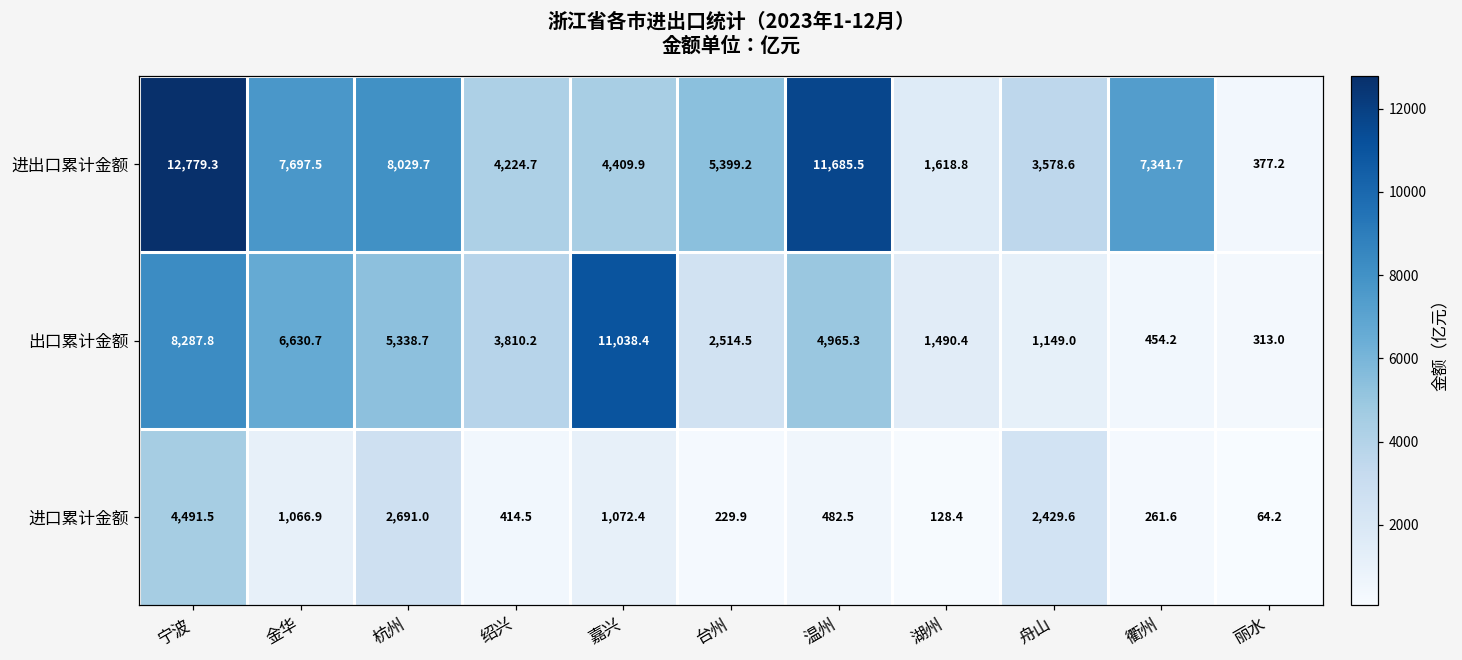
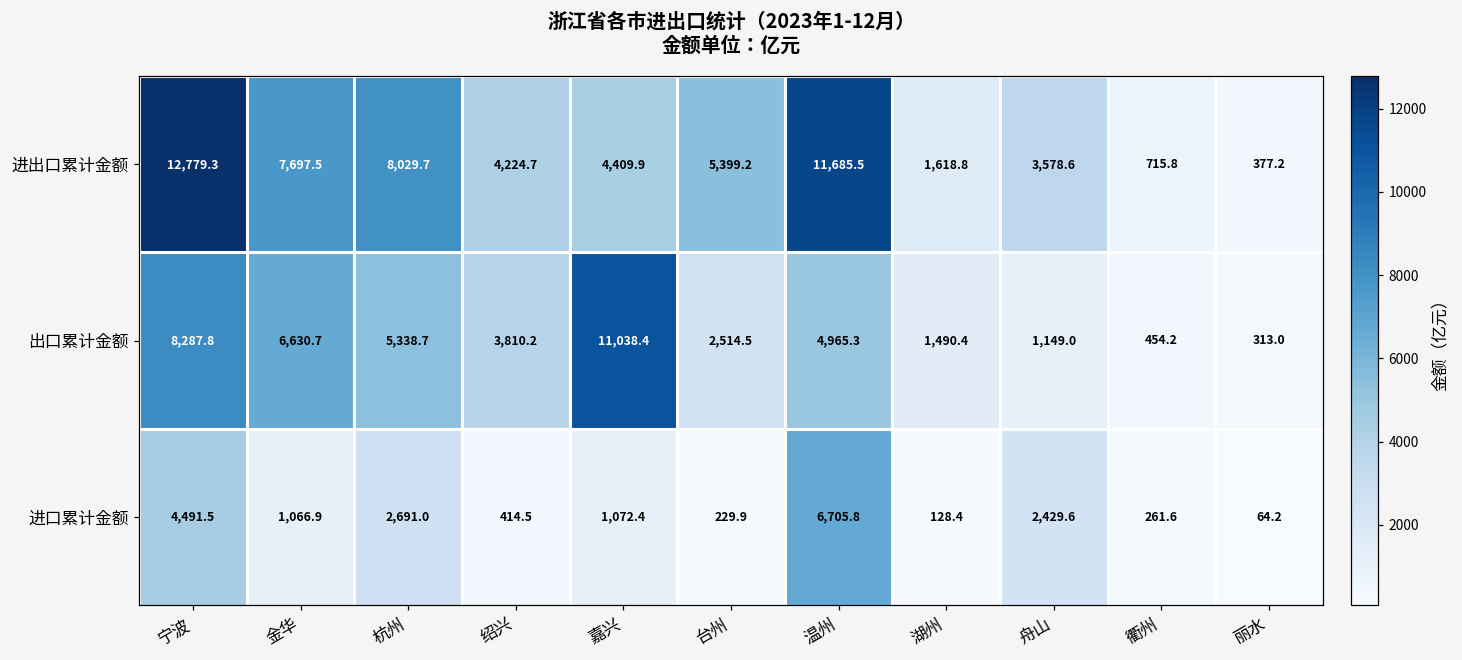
进出口累计金额, 衢州: 7,341.7 -> 715.8
进口累计金额, 温州: 482.5 -> 6,705.8
